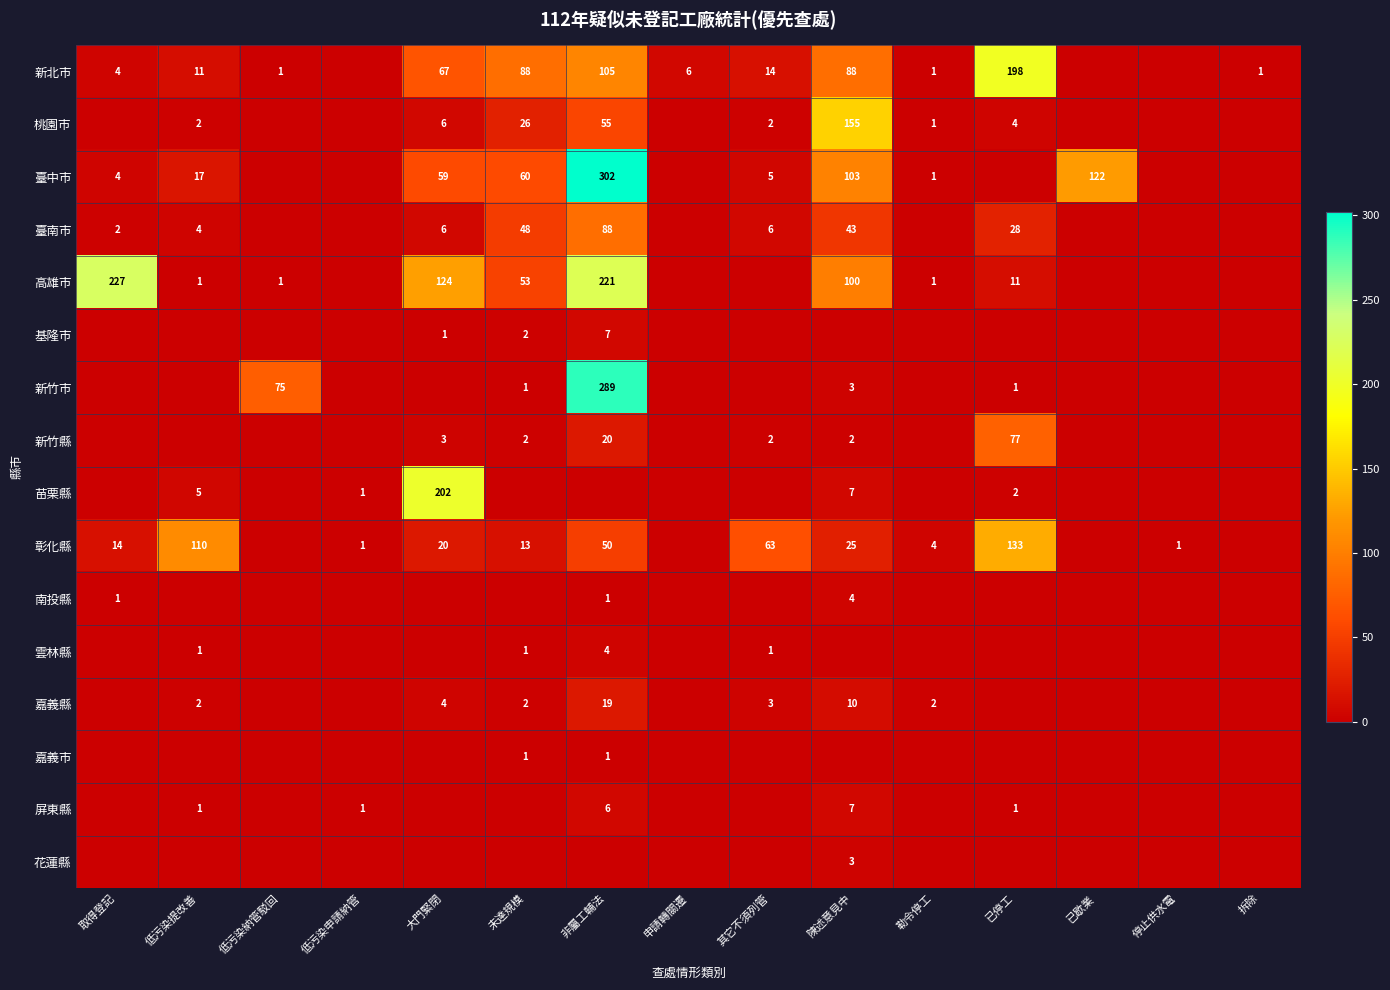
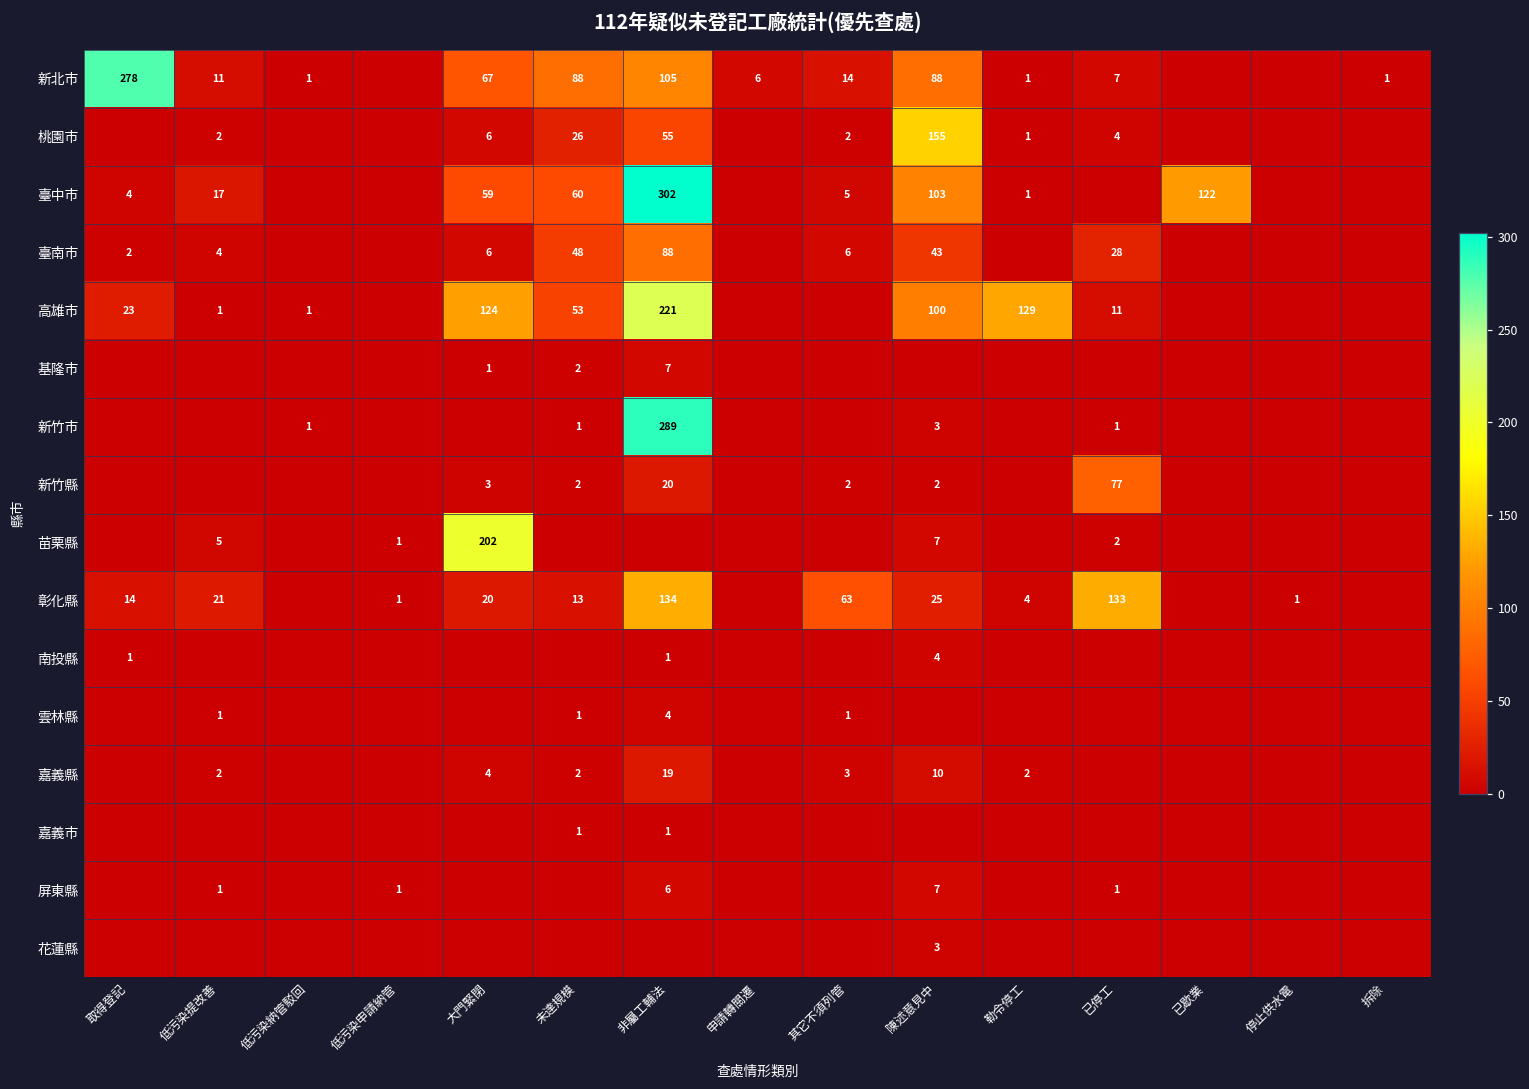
新北市, 取得登記: 4 -> 278
新北市, 已停工: 198 -> 7
高雄市, 取得登記: 227 -> 23
高雄市, 勒令停工: 1 -> 129
新竹市, 低污染納管駁回: 75 -> 1
彰化縣, 低污染提改善: 110 -> 21
彰化縣, 非屬工輔法: 50 -> 134
